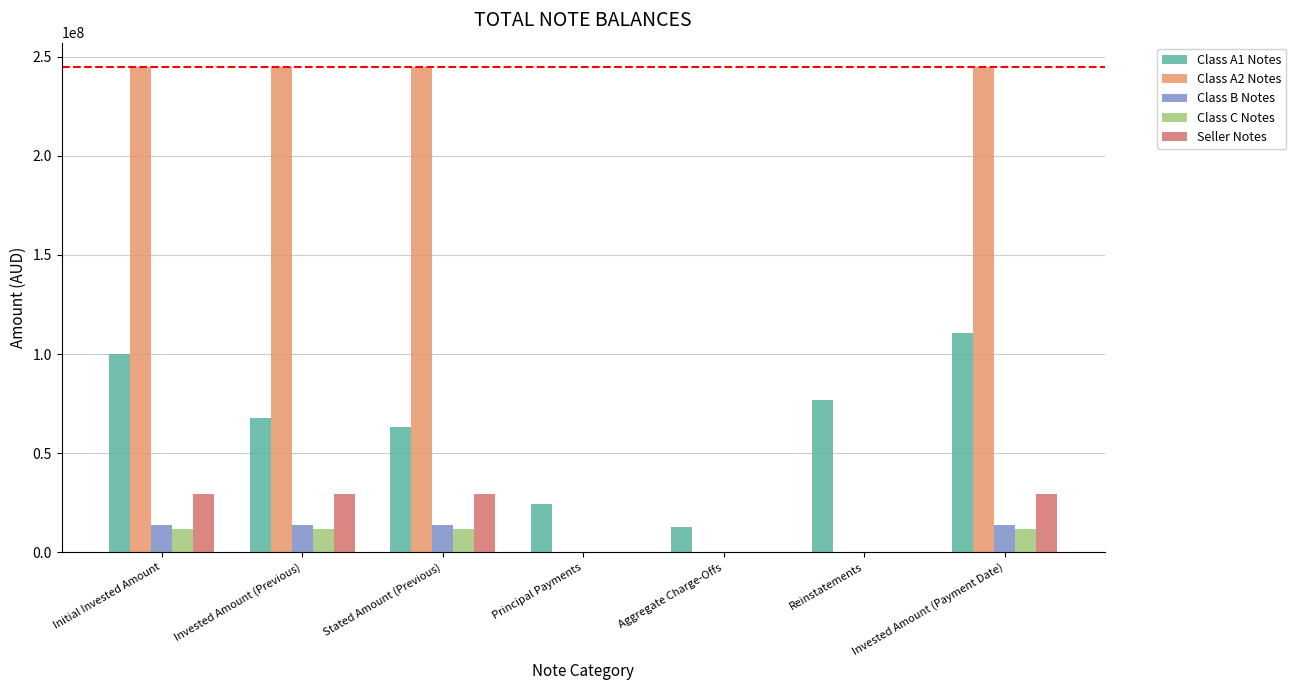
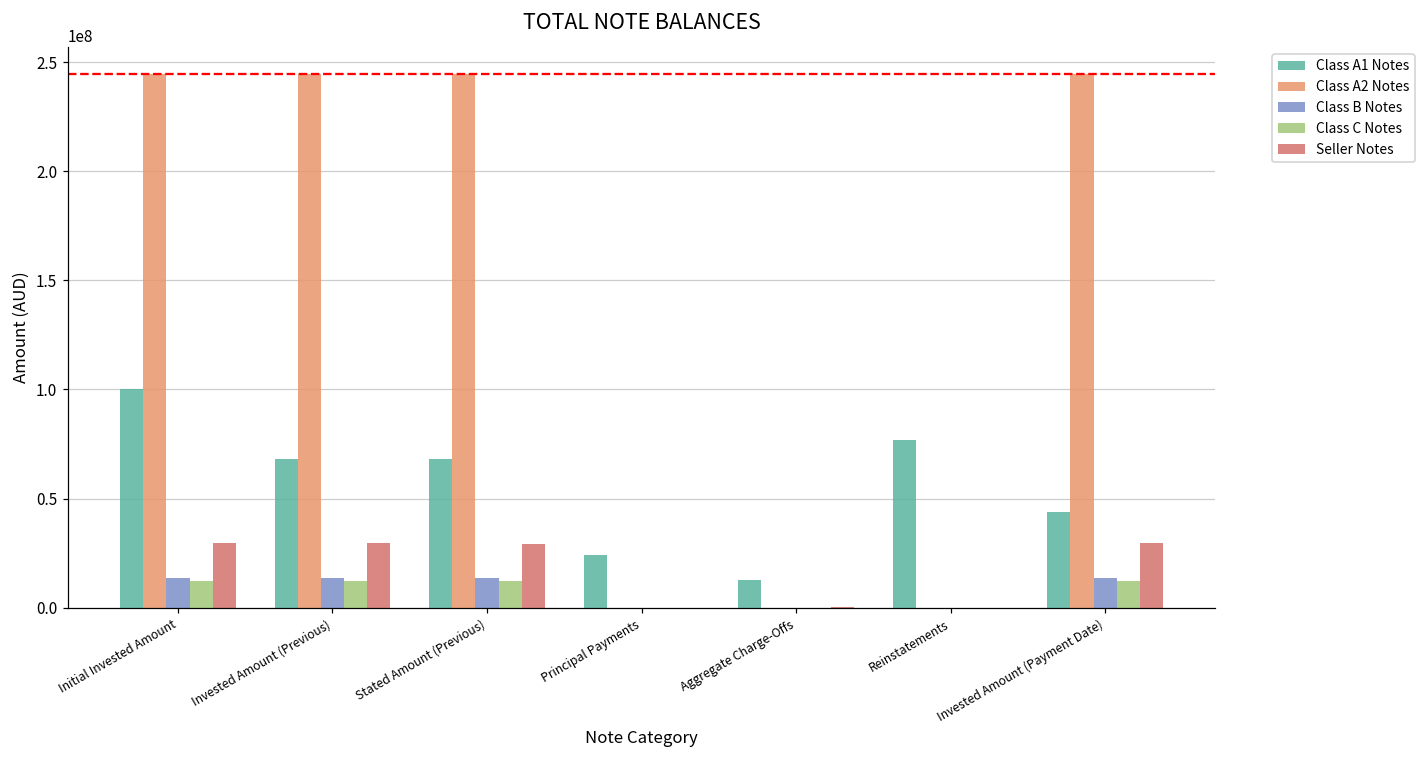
Class A1 Notes, Stated Amount (Previous): 63000000 -> 68000000
Class A1 Notes, Invested Amount (Payment Date): 111000000 -> 44000000
